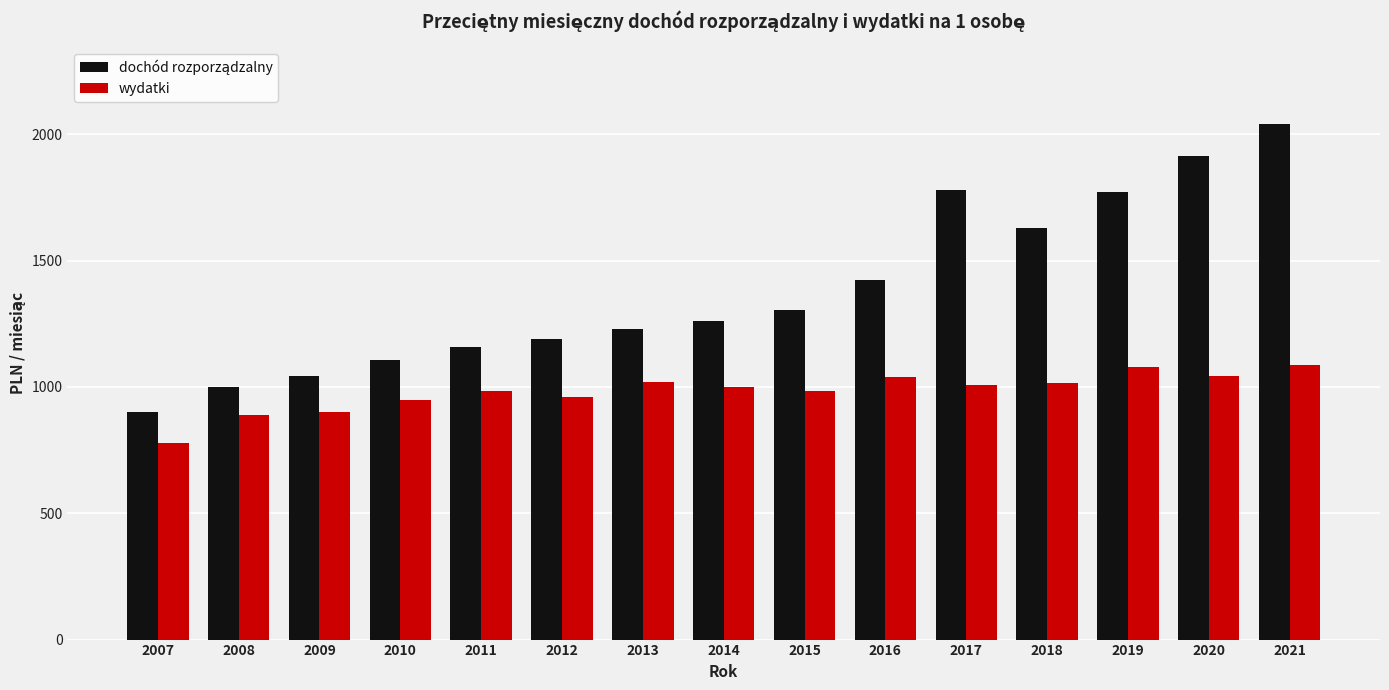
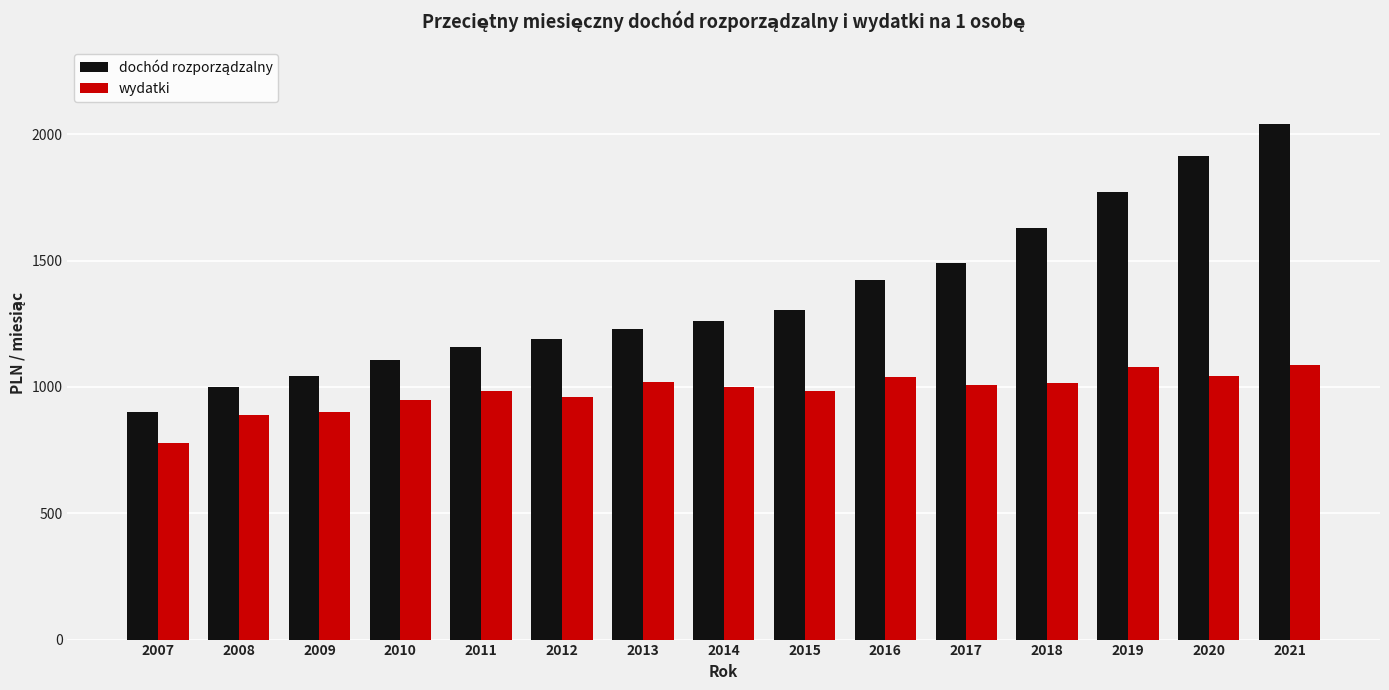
dochód rozporządzalny, 2017: 1780 -> 1490
